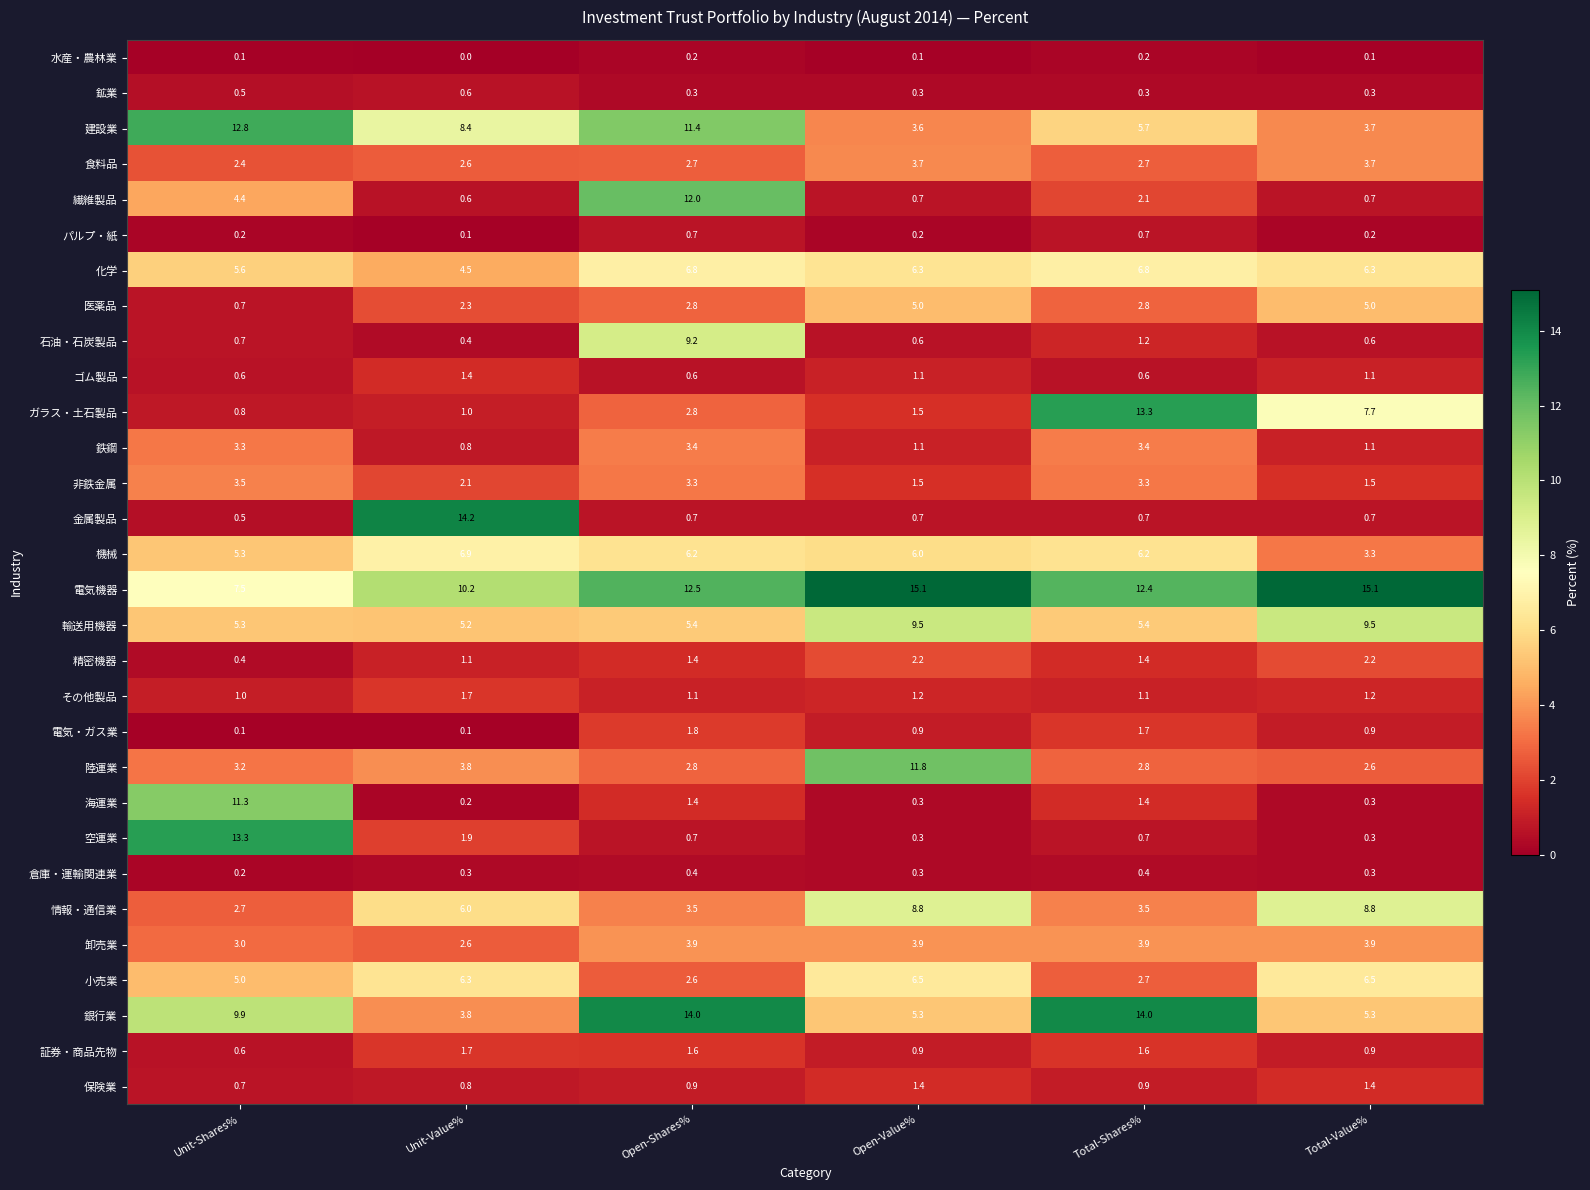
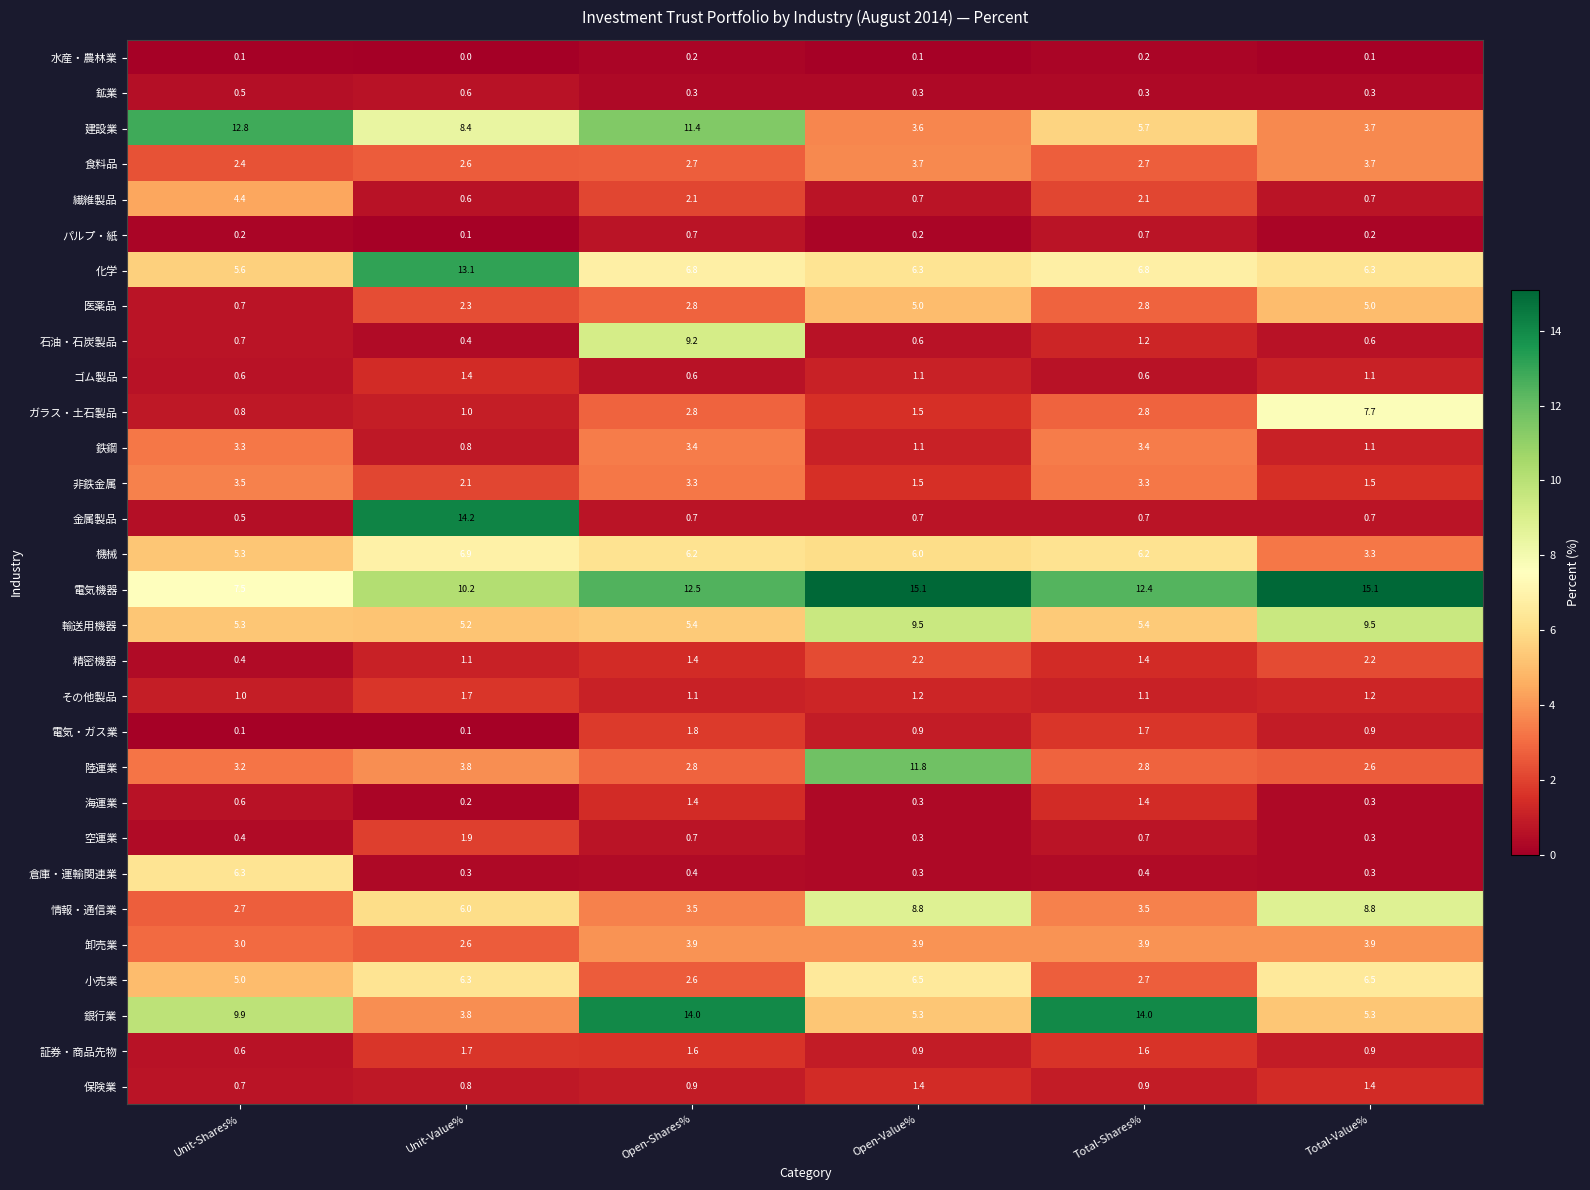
繊維製品, Open-Shares%: 12.0 -> 2.1
化学, Unit-Value%: 4.5 -> 13.1
ガラス・土石製品, Total-Shares%: 13.3 -> 2.8
海運業, Unit-Shares%: 11.3 -> 0.6
空運業, Unit-Shares%: 13.3 -> 0.4
倉庫・運輸関連業, Unit-Shares%: 0.2 -> 6.3
